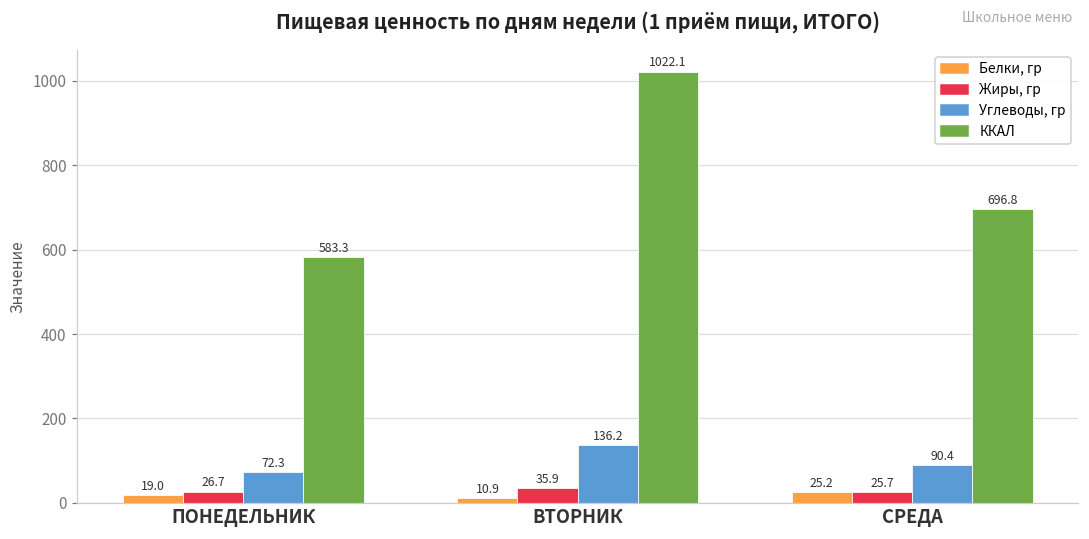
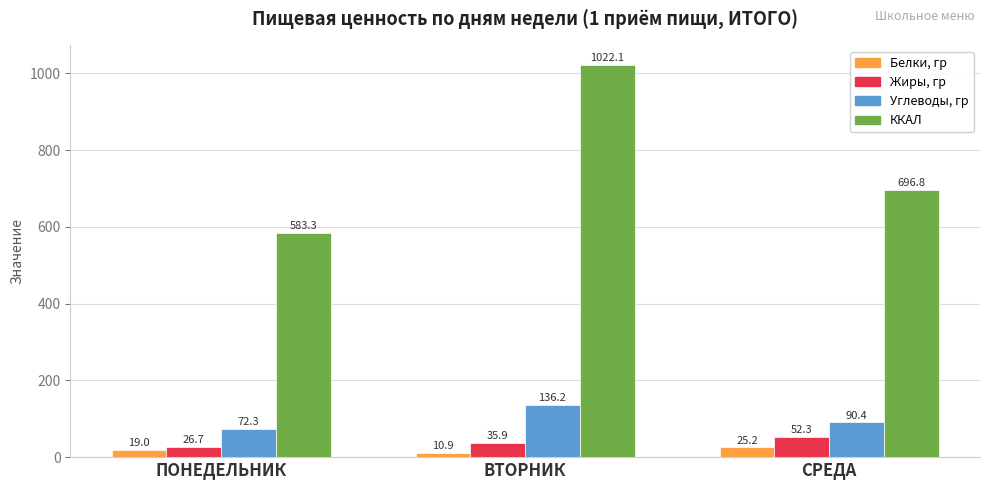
Жиры, гр, СРЕДА: 25.7 -> 52.3
